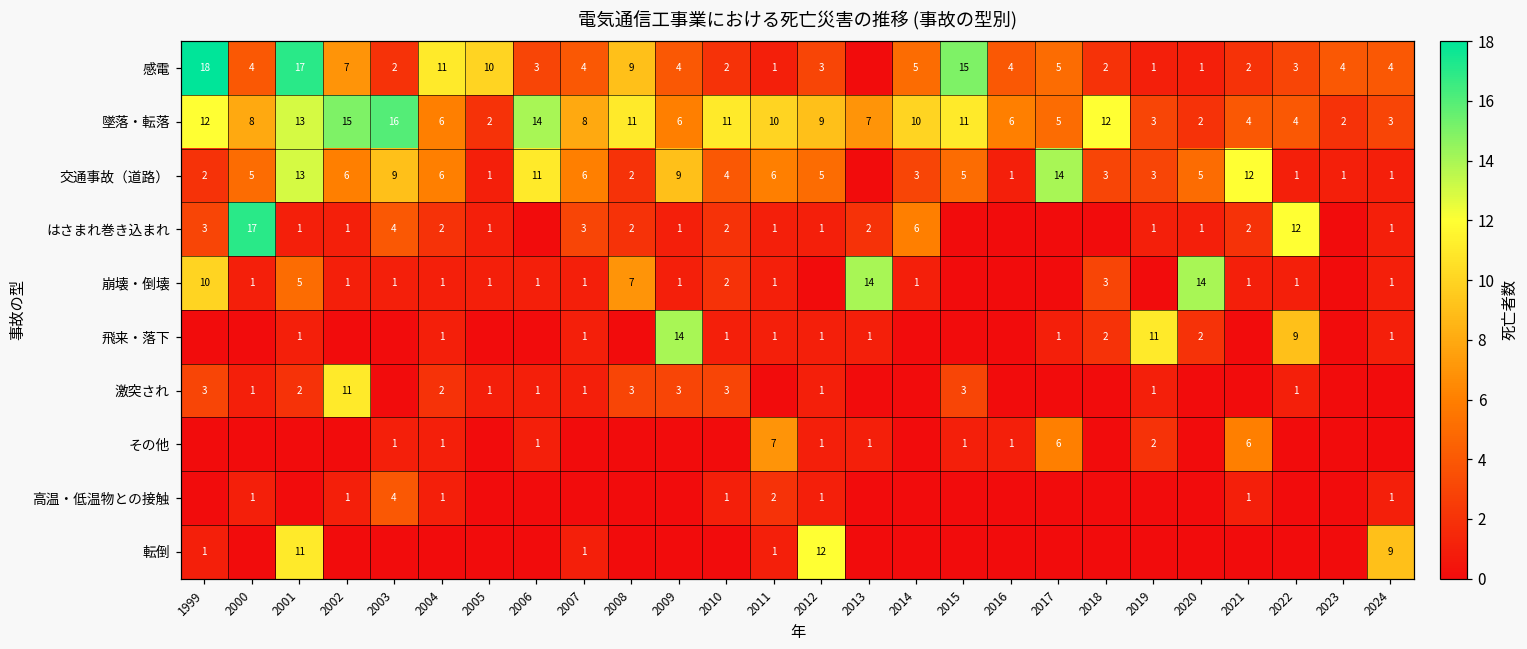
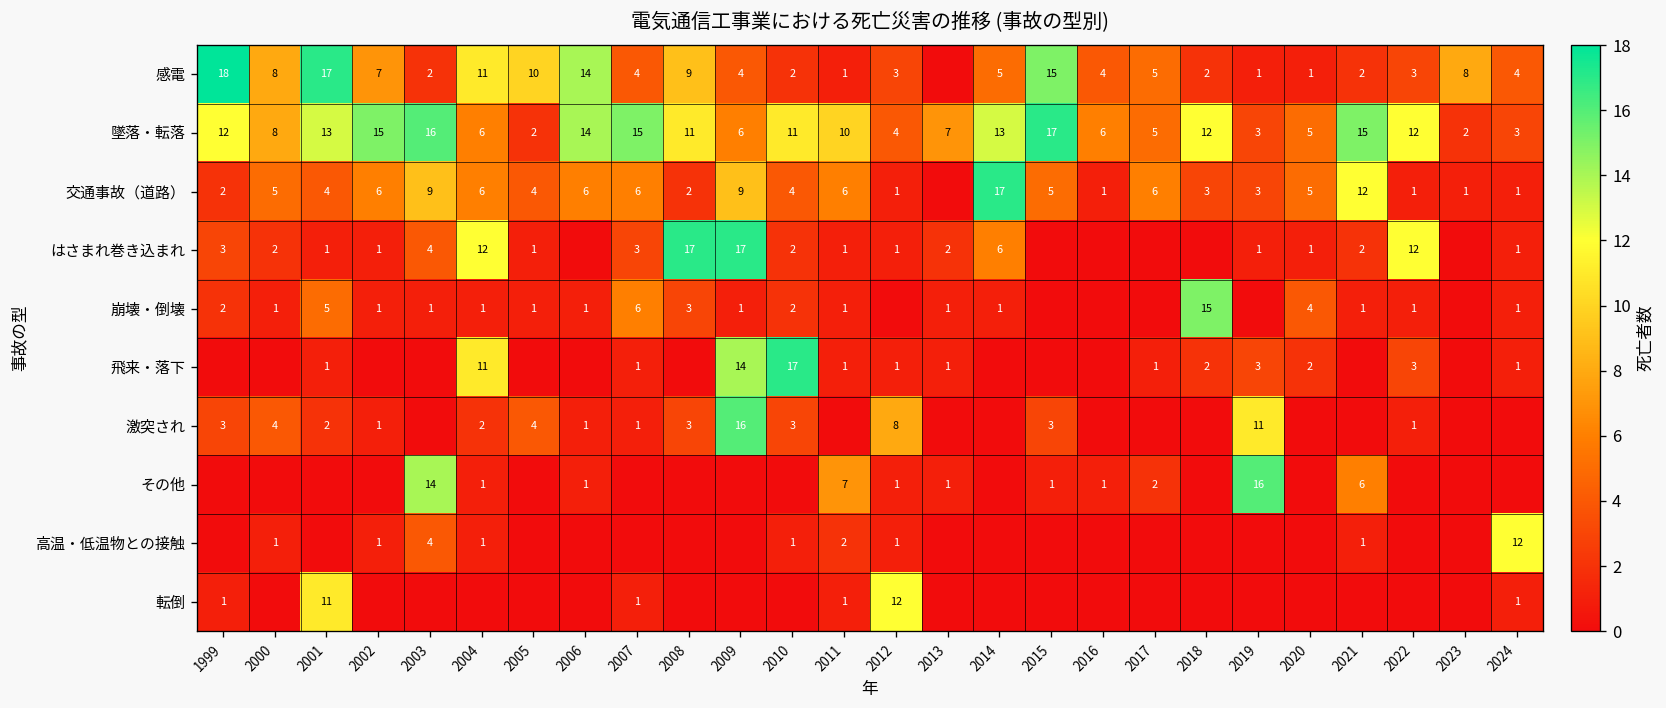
感電, 2000: 4 -> 8
感電, 2006: 3 -> 14
感電, 2023: 4 -> 8
墜落・転落, 2007: 8 -> 15
墜落・転落, 2012: 9 -> 4
墜落・転落, 2014: 10 -> 13
墜落・転落, 2015: 11 -> 17
墜落・転落, 2020: 2 -> 5
墜落・転落, 2021: 4 -> 15
墜落・転落, 2022: 4 -> 12
交通事故（道路）, 2001: 13 -> 4
交通事故（道路）, 2005: 1 -> 4
交通事故（道路）, 2006: 11 -> 6
交通事故（道路）, 2012: 5 -> 1
交通事故（道路）, 2014: 3 -> 17
交通事故（道路）, 2017: 14 -> 6
はさまれ巻き込まれ, 2000: 17 -> 2
はさまれ巻き込まれ, 2004: 2 -> 12
はさまれ巻き込まれ, 2008: 2 -> 17
はさまれ巻き込まれ, 2009: 1 -> 17
崩壊・倒壊, 1999: 10 -> 2
崩壊・倒壊, 2007: 1 -> 6
崩壊・倒壊, 2008: 7 -> 3
崩壊・倒壊, 2013: 14 -> 1
崩壊・倒壊, 2018: 3 -> 15
崩壊・倒壊, 2020: 14 -> 4
飛来・落下, 2004: 1 -> 11
飛来・落下, 2010: 1 -> 17
飛来・落下, 2019: 11 -> 3
飛来・落下, 2022: 9 -> 3
激突され, 2000: 1 -> 4
激突され, 2002: 11 -> 1
激突され, 2005: 1 -> 4
激突され, 2009: 3 -> 16
激突され, 2012: 1 -> 8
激突され, 2019: 1 -> 11
その他, 2003: 1 -> 14
その他, 2017: 6 -> 2
その他, 2019: 2 -> 16
高温・低温物との接触, 2024: 1 -> 12
転倒, 2024: 9 -> 1
